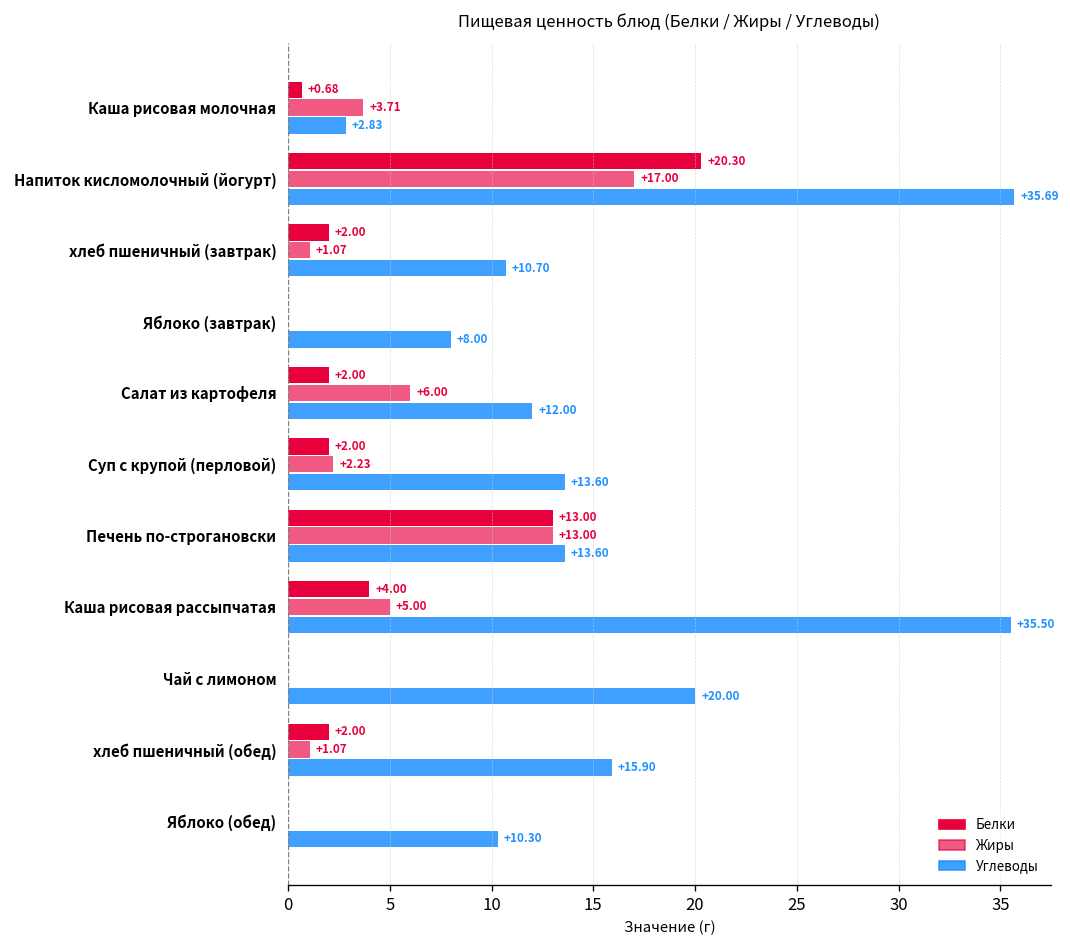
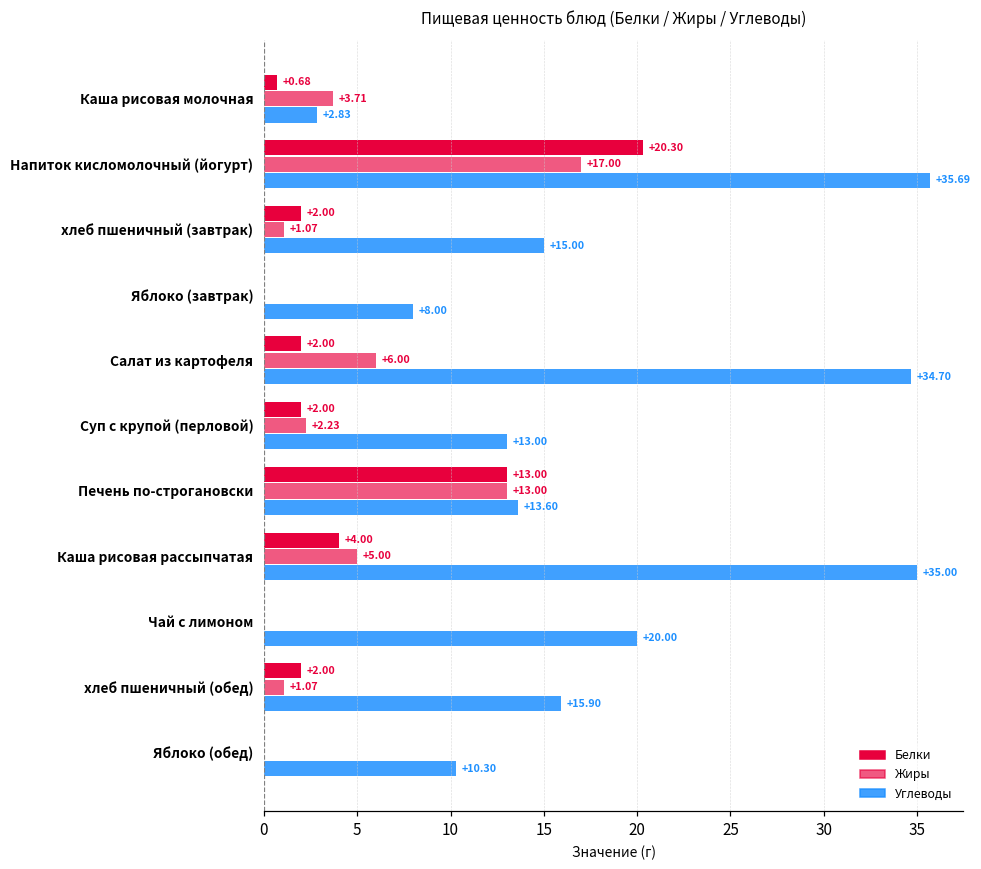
Углеводы, хлеб пшеничный (завтрак): +10.70 -> +15.00
Углеводы, Салат из картофеля: +12.00 -> +34.70
Углеводы, Суп с крупой (перловой): +13.60 -> +13.00
Углеводы, Каша рисовая рассыпчатая: +35.50 -> +35.00
